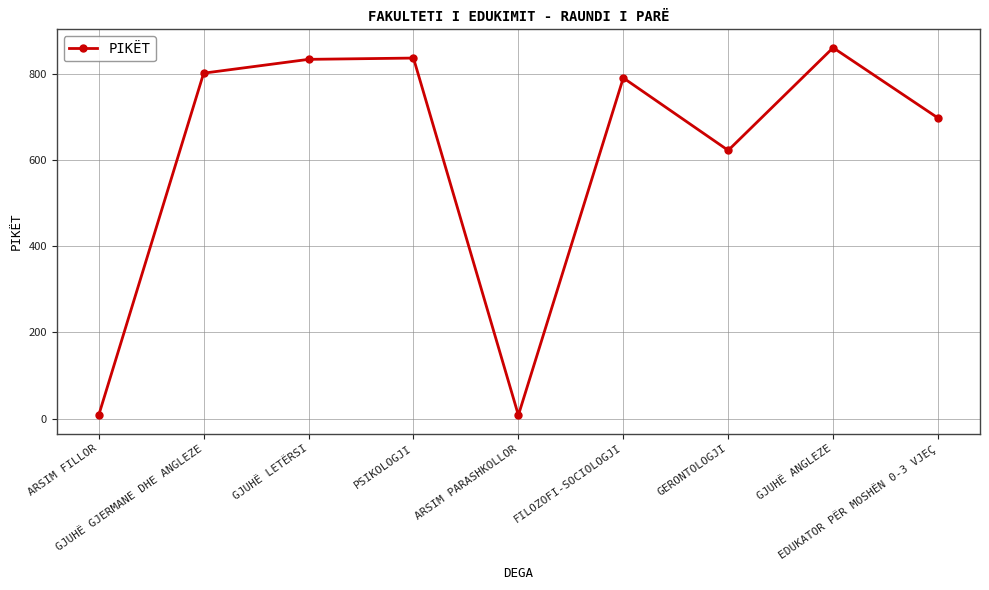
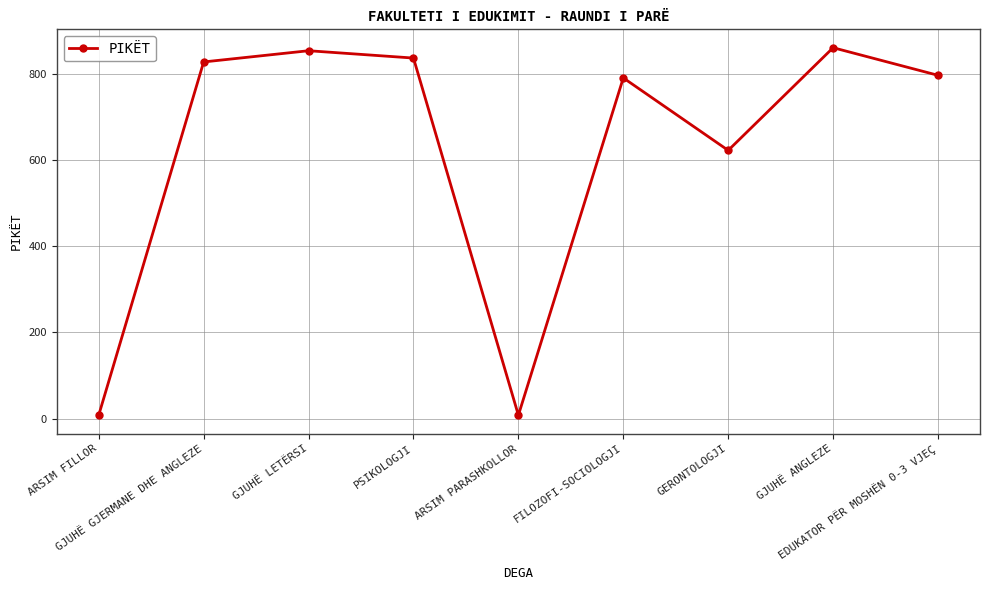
GJUHË GJERMANE DHE ANGLEZE: 800 -> 830
GJUHË LETËRSI: 830 -> 850
EDUKATOR PËR MOSHËN 0-3 VJEÇ: 700 -> 800
